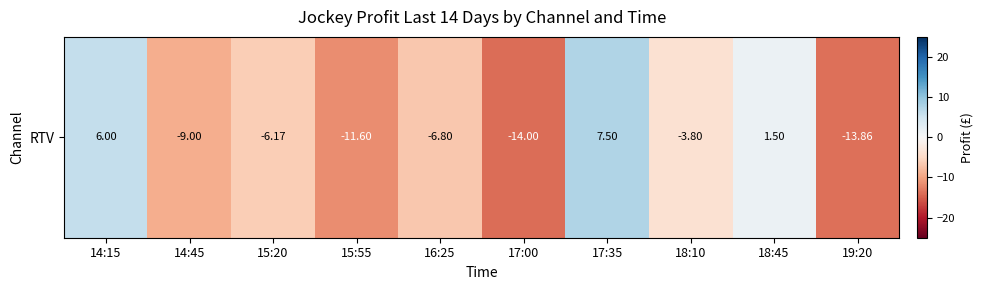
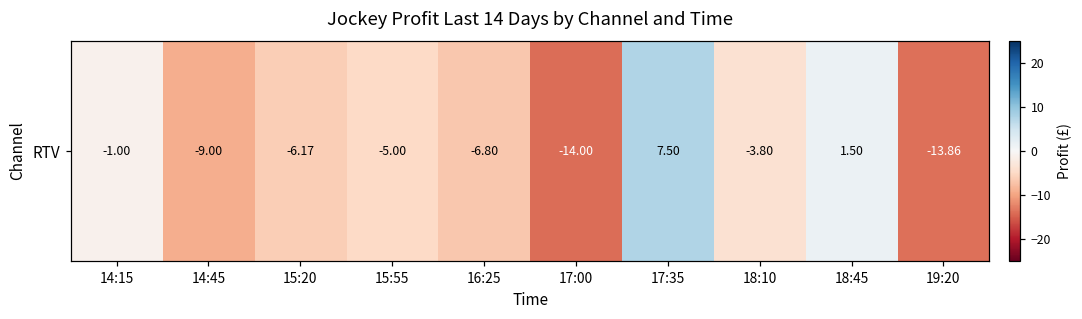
RTV, 14:15: 6.00 -> -1.00
RTV, 15:55: -11.60 -> -5.00
